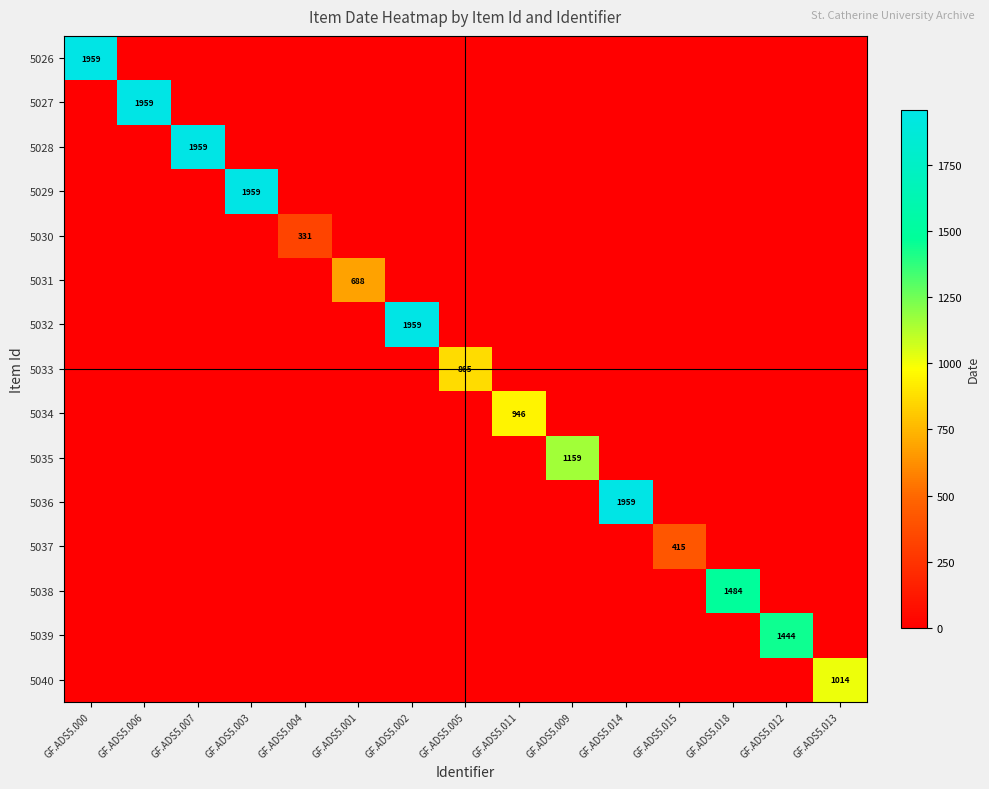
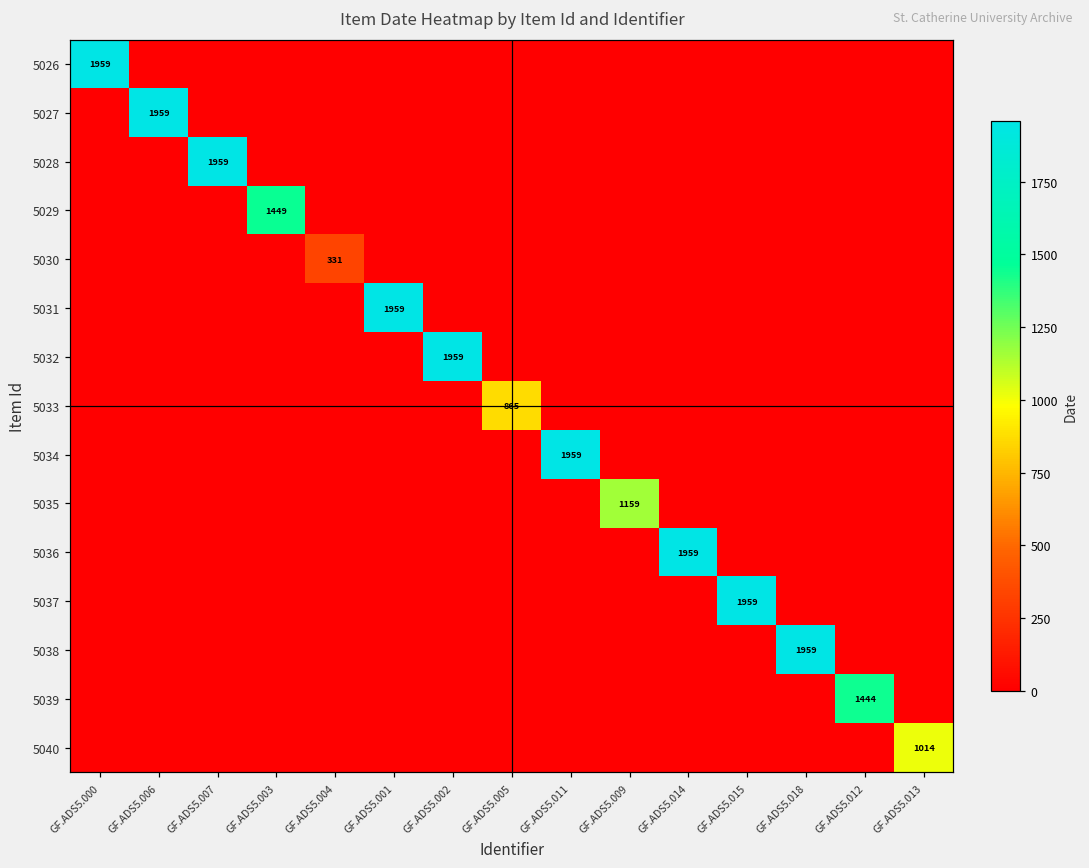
5029, GF.ADS5.003: 1959 -> 1449
5031, GF.ADS5.001: 688 -> 1959
5034, GF.ADS5.011: 946 -> 1959
5037, GF.ADS5.015: 415 -> 1959
5038, GF.ADS5.018: 1484 -> 1959
